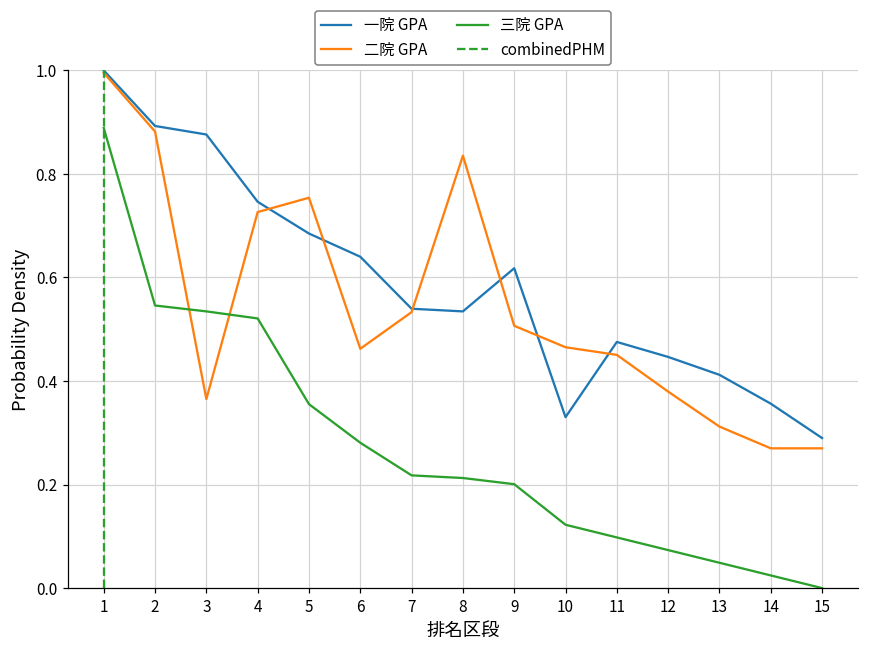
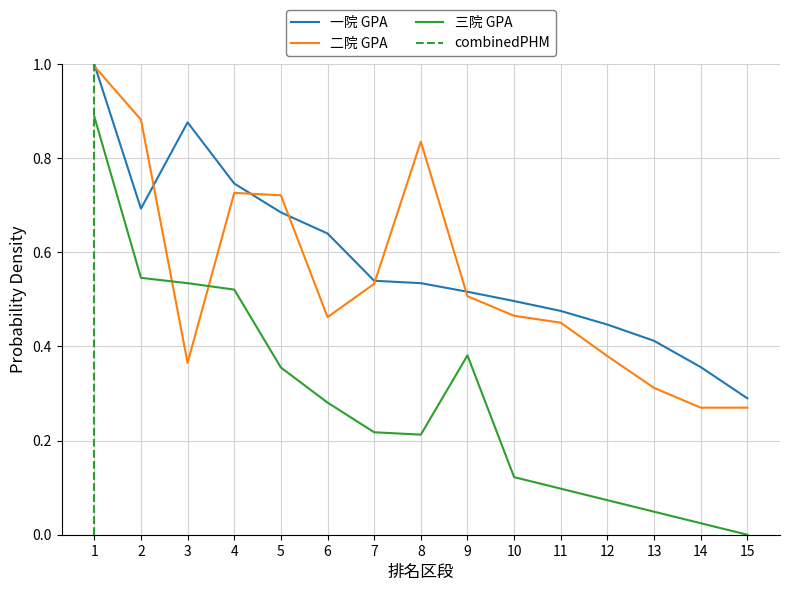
一院 GPA, 2: 0.89 -> 0.69
二院 GPA, 5: 0.75 -> 0.72
一院 GPA, 9: 0.62 -> 0.52
三院 GPA, 9: 0.20 -> 0.38
一院 GPA, 10: 0.33 -> 0.50
